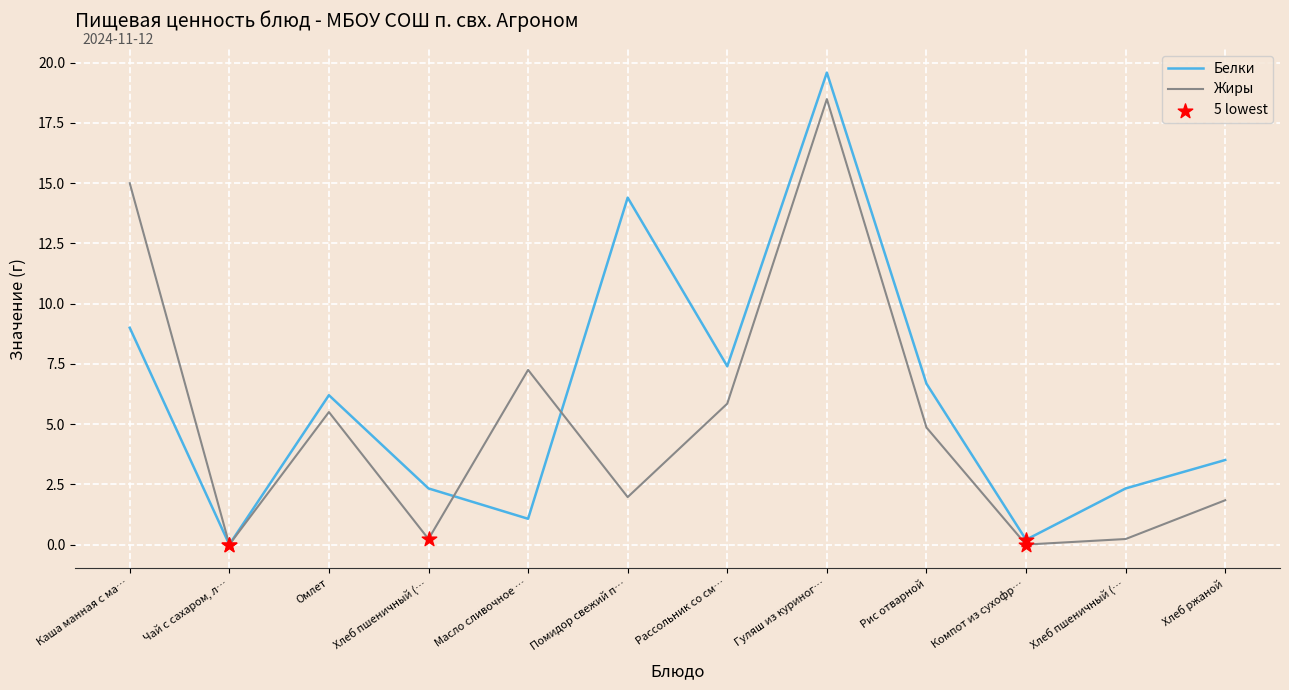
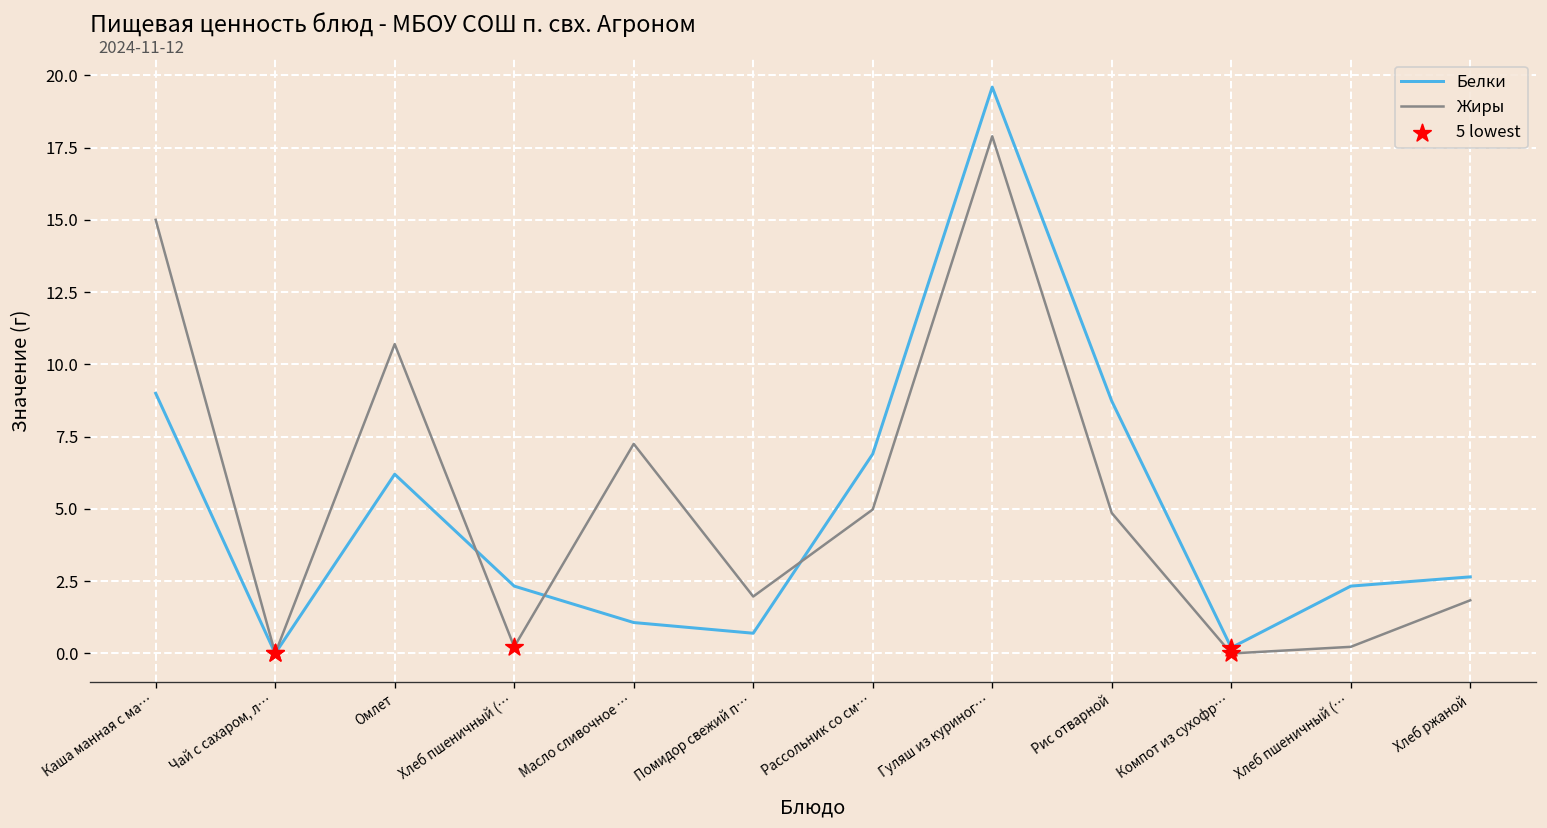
Жиры, Омлет: 5.5 -> 10.7
Белки, Помидор свежий п…: 14.4 -> 0.7
Белки, Рассольник со см…: 7.4 -> 6.9
Жиры, Рассольник со см…: 5.9 -> 5.0
Жиры, Гуляш из куриног…: 18.5 -> 17.9
Белки, Рис отварной: 6.7 -> 8.7
Белки, Хлеб ржаной: 3.5 -> 2.7
